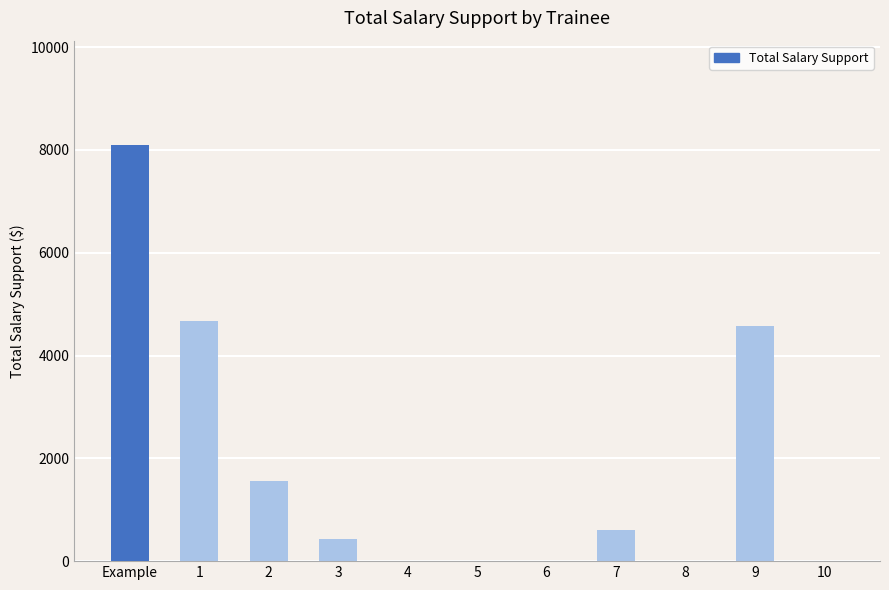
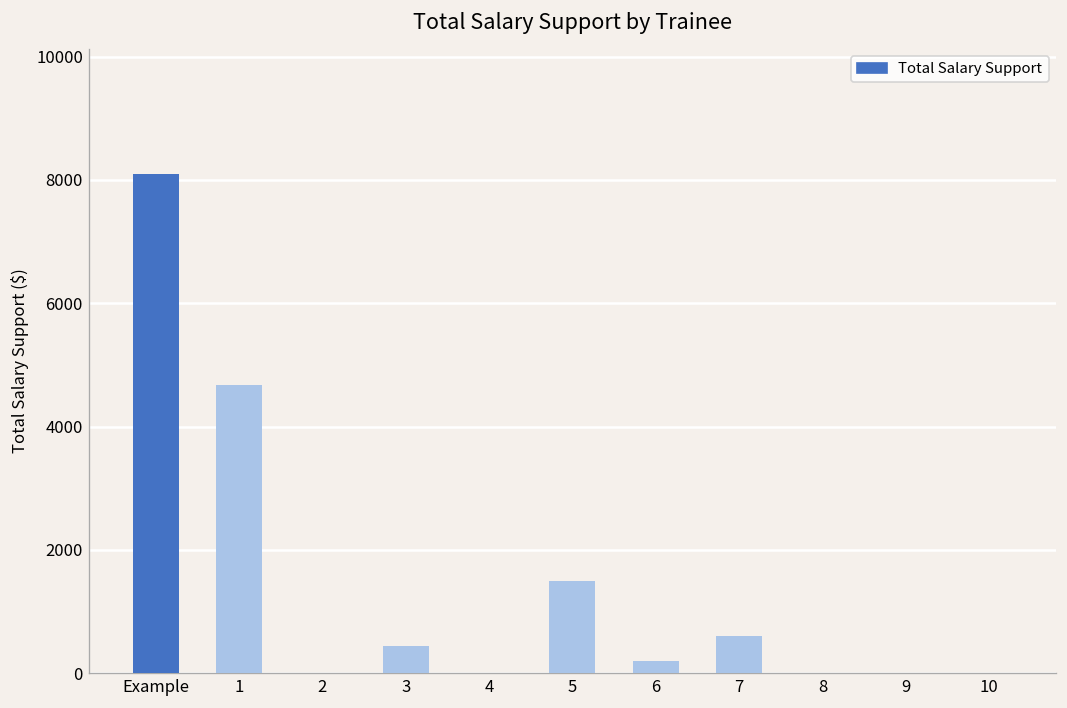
2: 1600 -> 0
5: 0 -> 1500
6: 0 -> 200
9: 4600 -> 0
